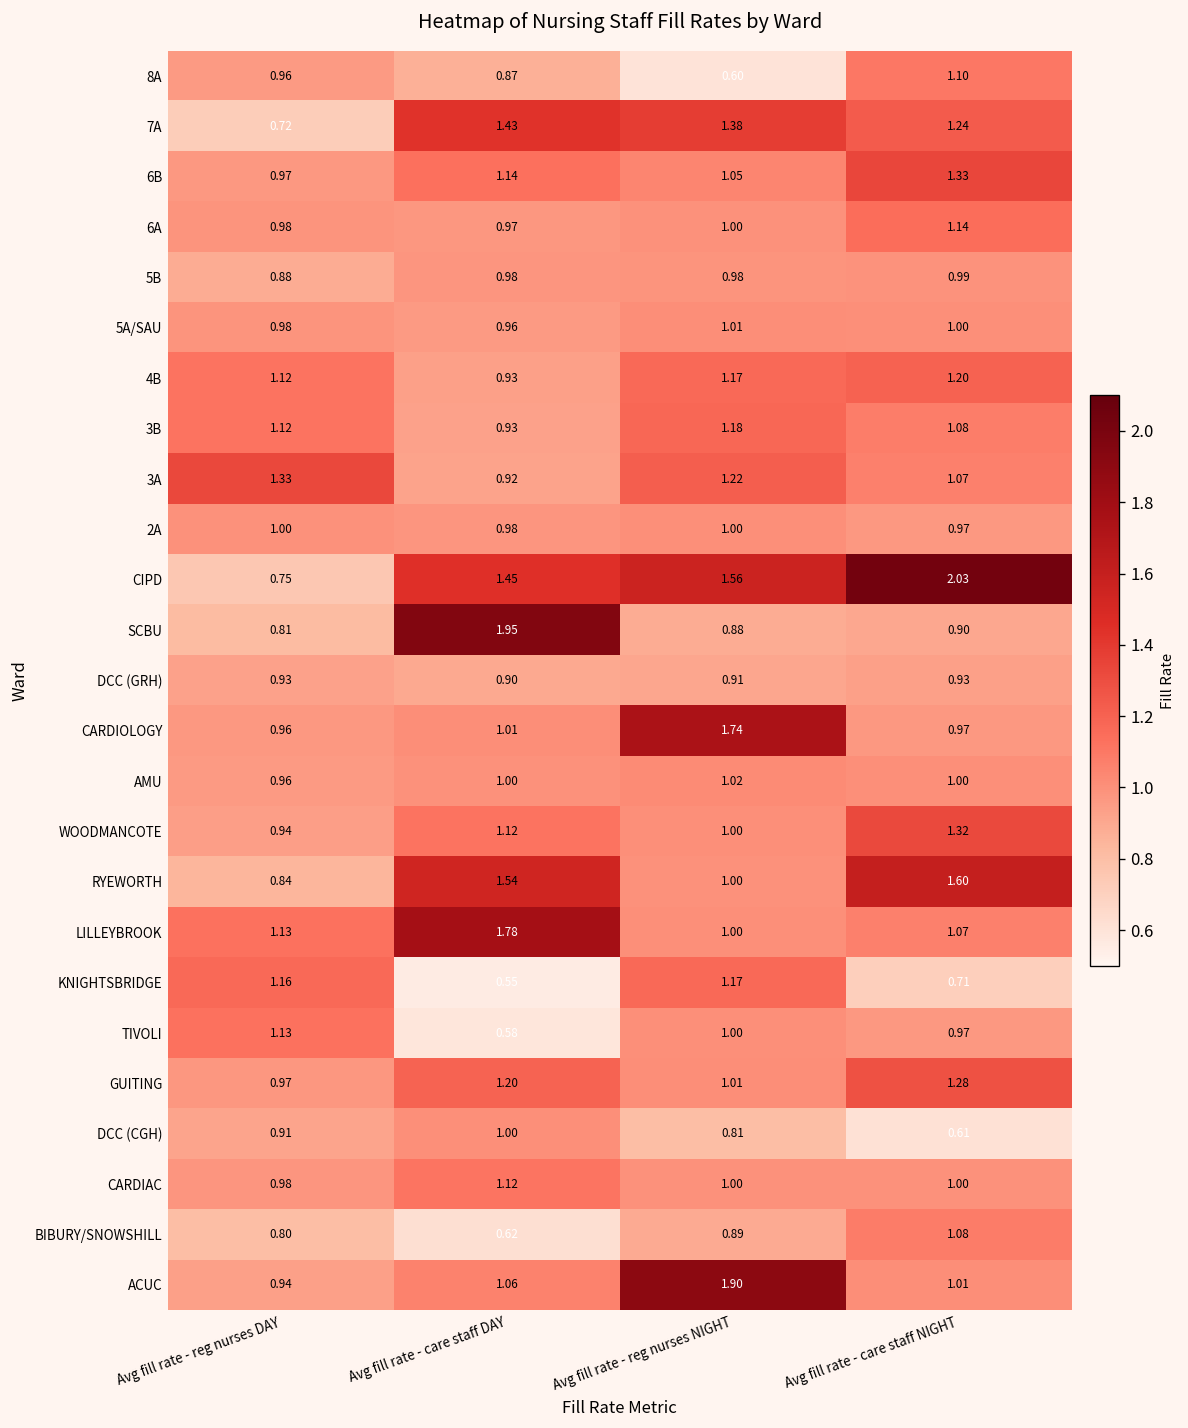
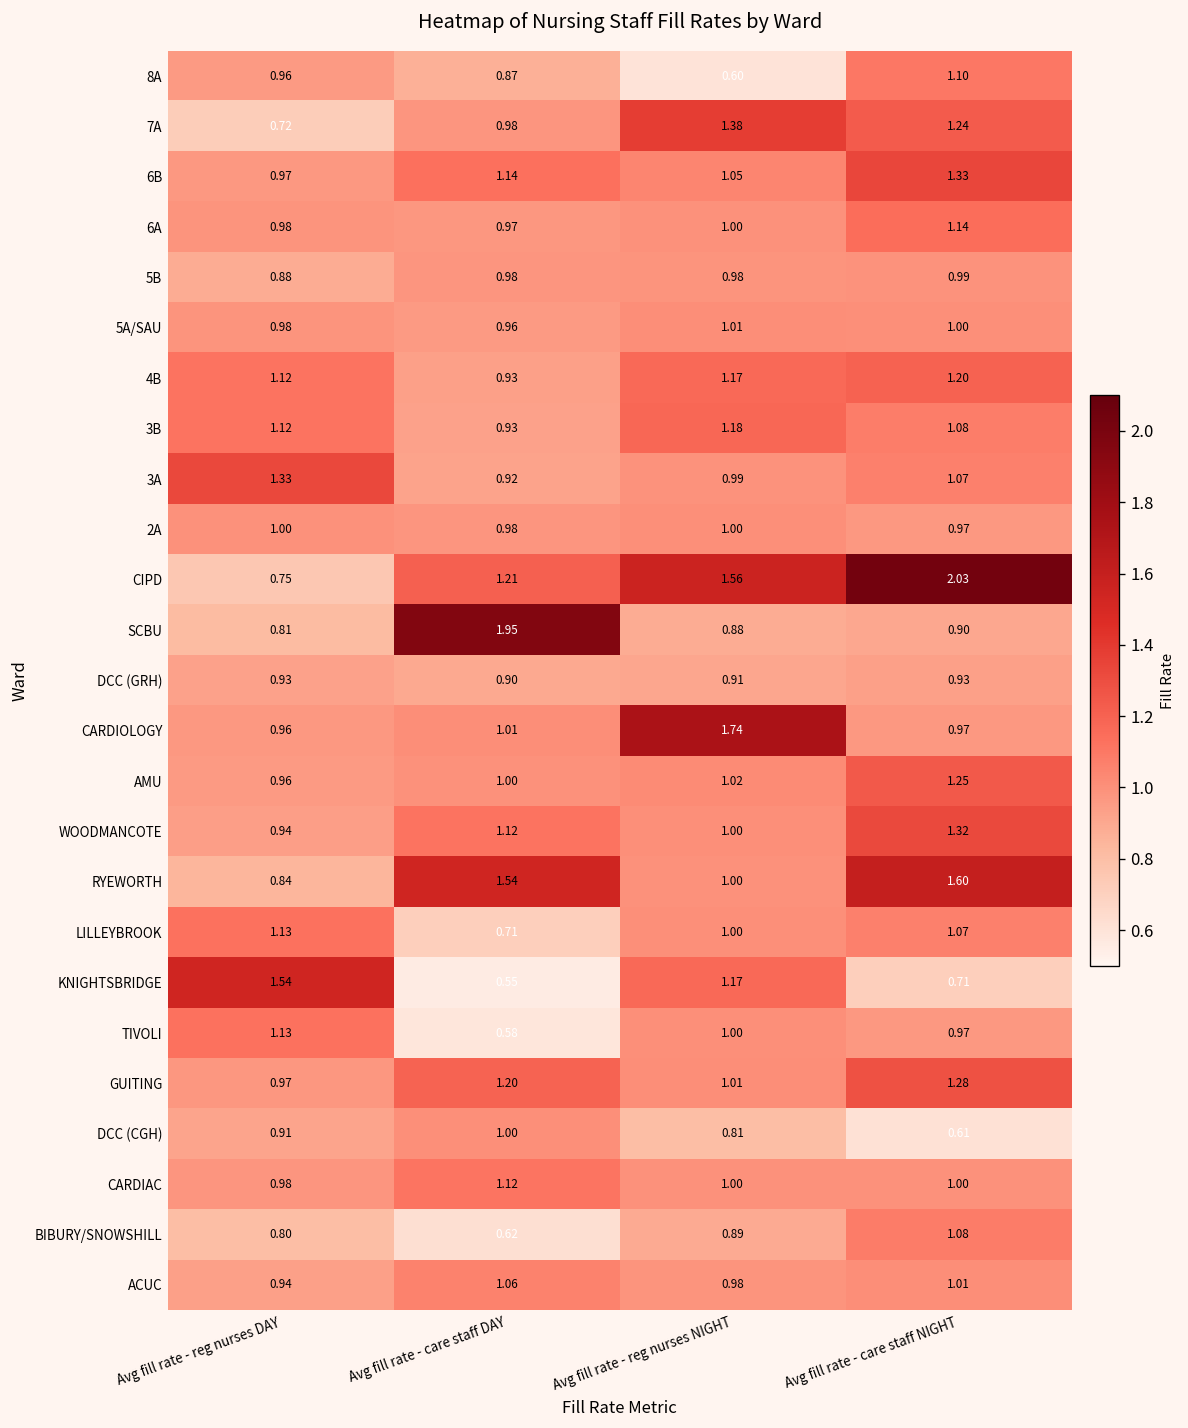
7A, Avg fill rate - care staff DAY: 1.43 -> 0.98
3A, Avg fill rate - reg nurses NIGHT: 1.22 -> 0.99
CIPD, Avg fill rate - care staff DAY: 1.45 -> 1.21
AMU, Avg fill rate - care staff NIGHT: 1.00 -> 1.25
LILLEYBROOK, Avg fill rate - care staff DAY: 1.78 -> 0.71
KNIGHTSBRIDGE, Avg fill rate - reg nurses DAY: 1.16 -> 1.54
ACUC, Avg fill rate - reg nurses NIGHT: 1.90 -> 0.98
